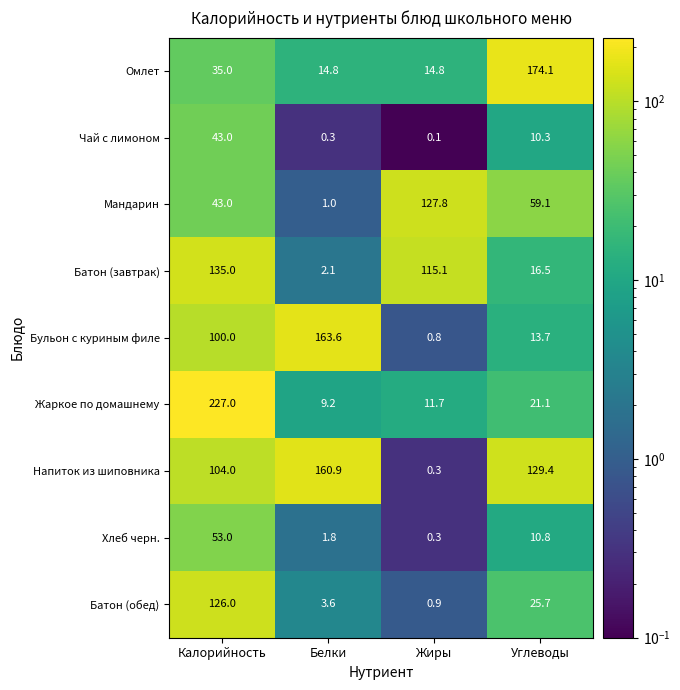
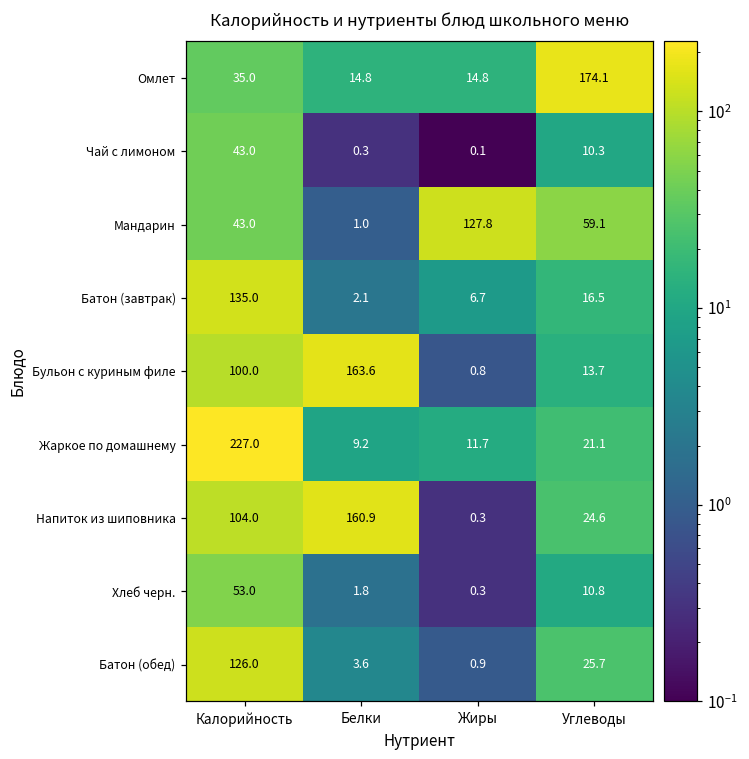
Батон (завтрак), Жиры: 115.1 -> 6.7
Напиток из шиповника, Углеводы: 129.4 -> 24.6
